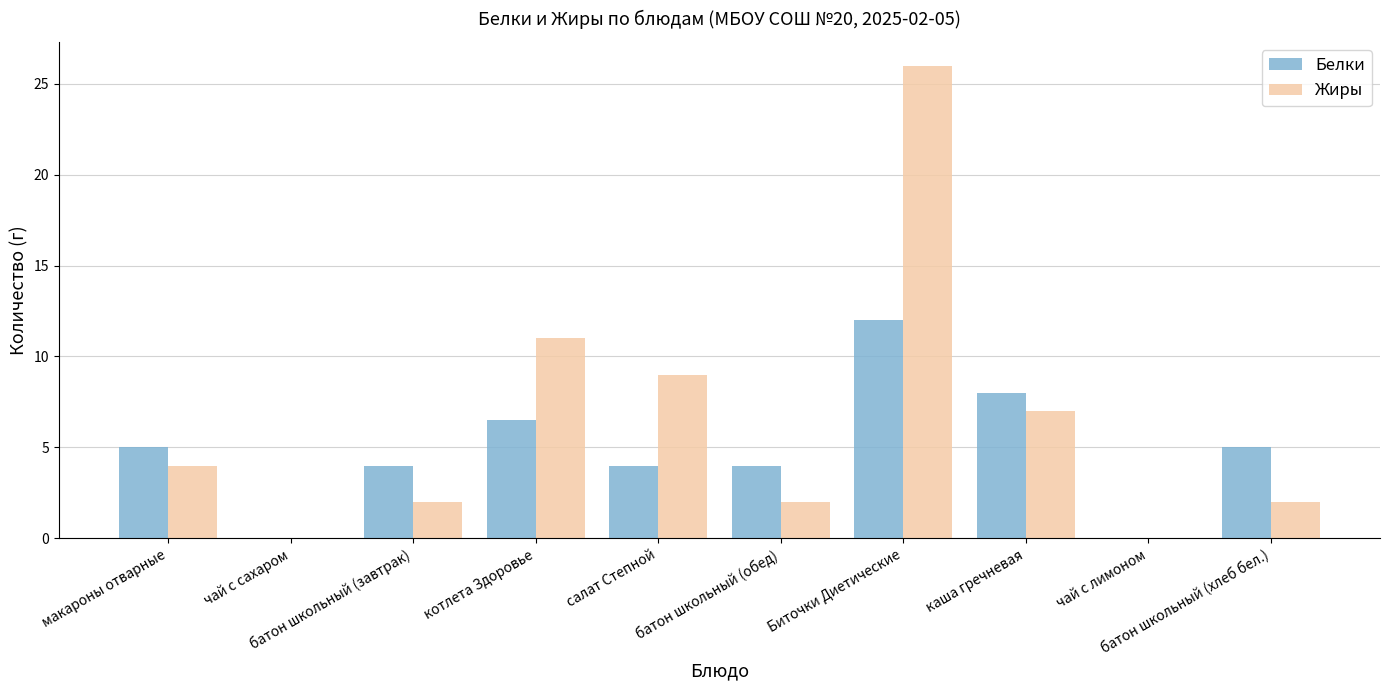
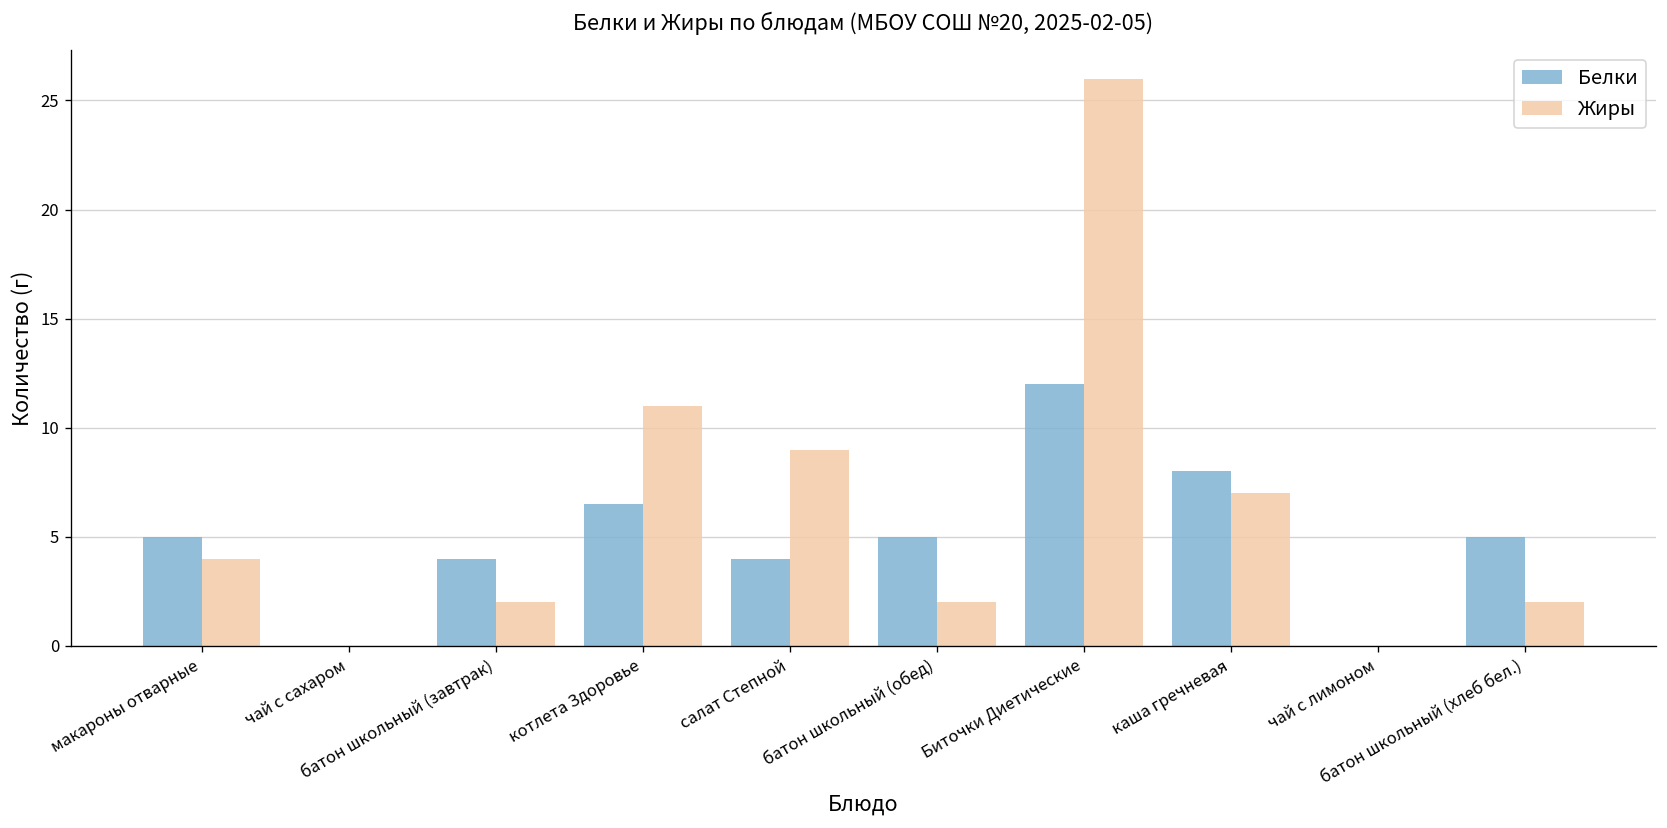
Белки, батон школьный (обед): 4 -> 5
